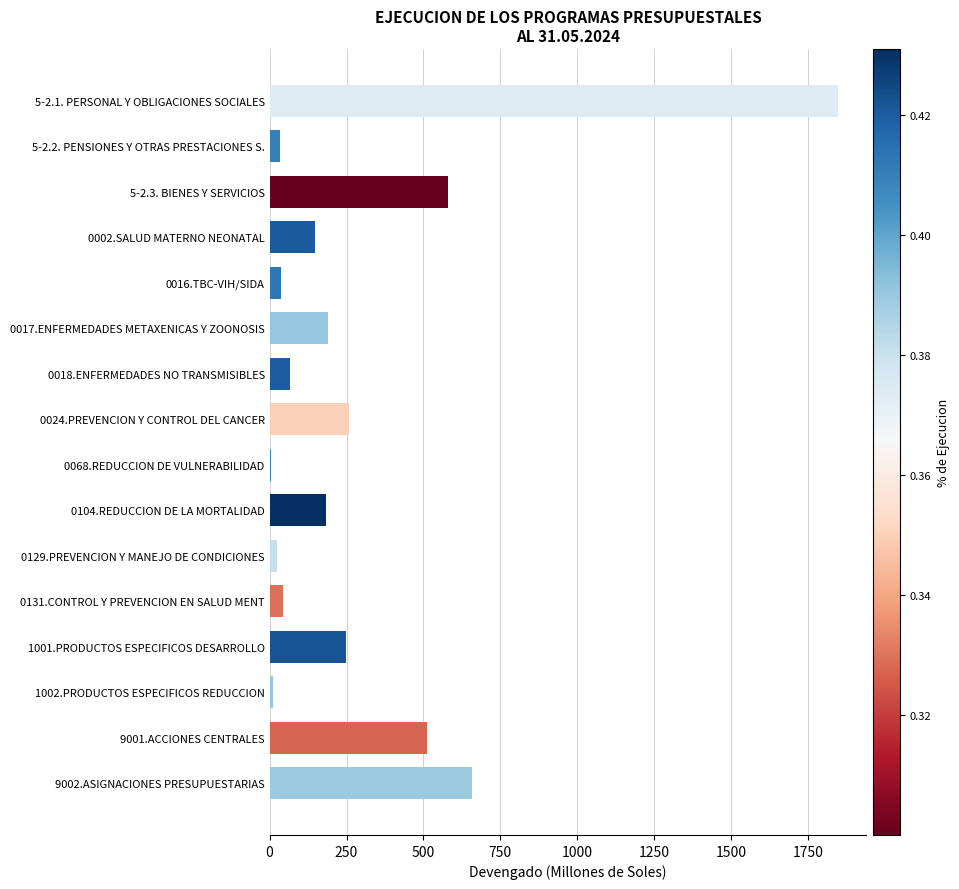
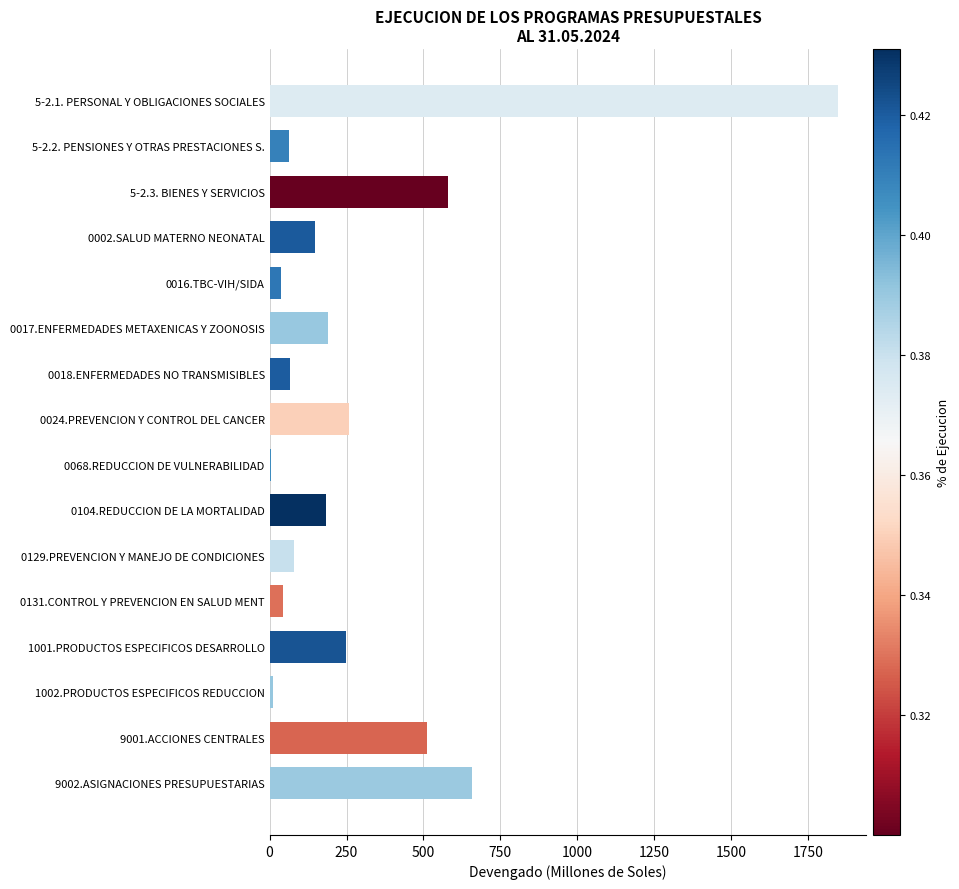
5-2.2. PENSIONES Y OTRAS PRESTACIONES S.: 40 -> 60
0129.PREVENCION Y MANEJO DE CONDICIONES: 20 -> 80
